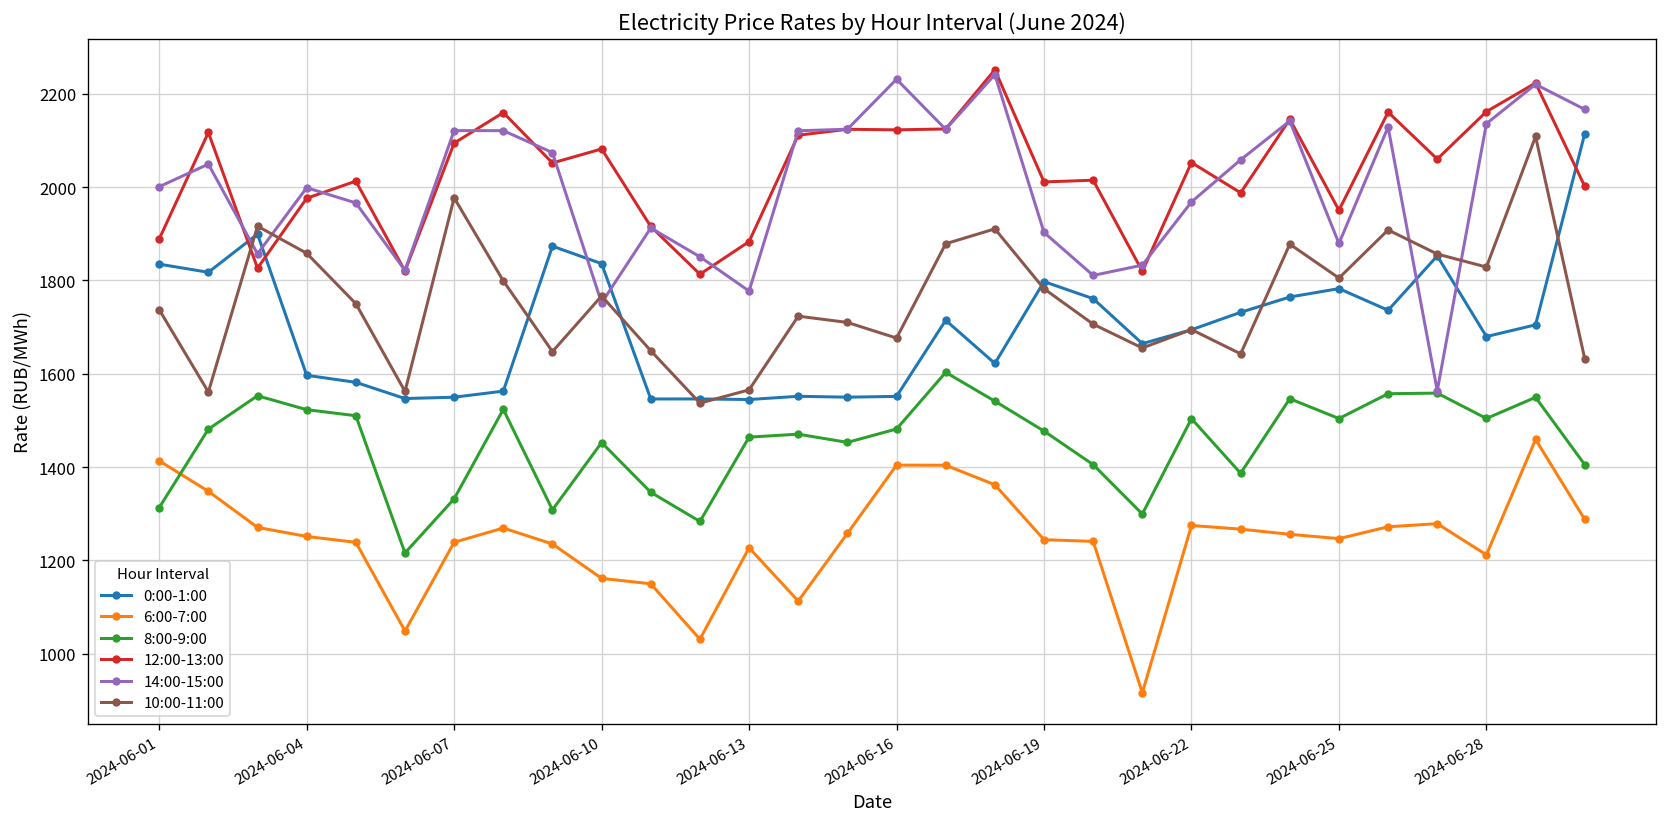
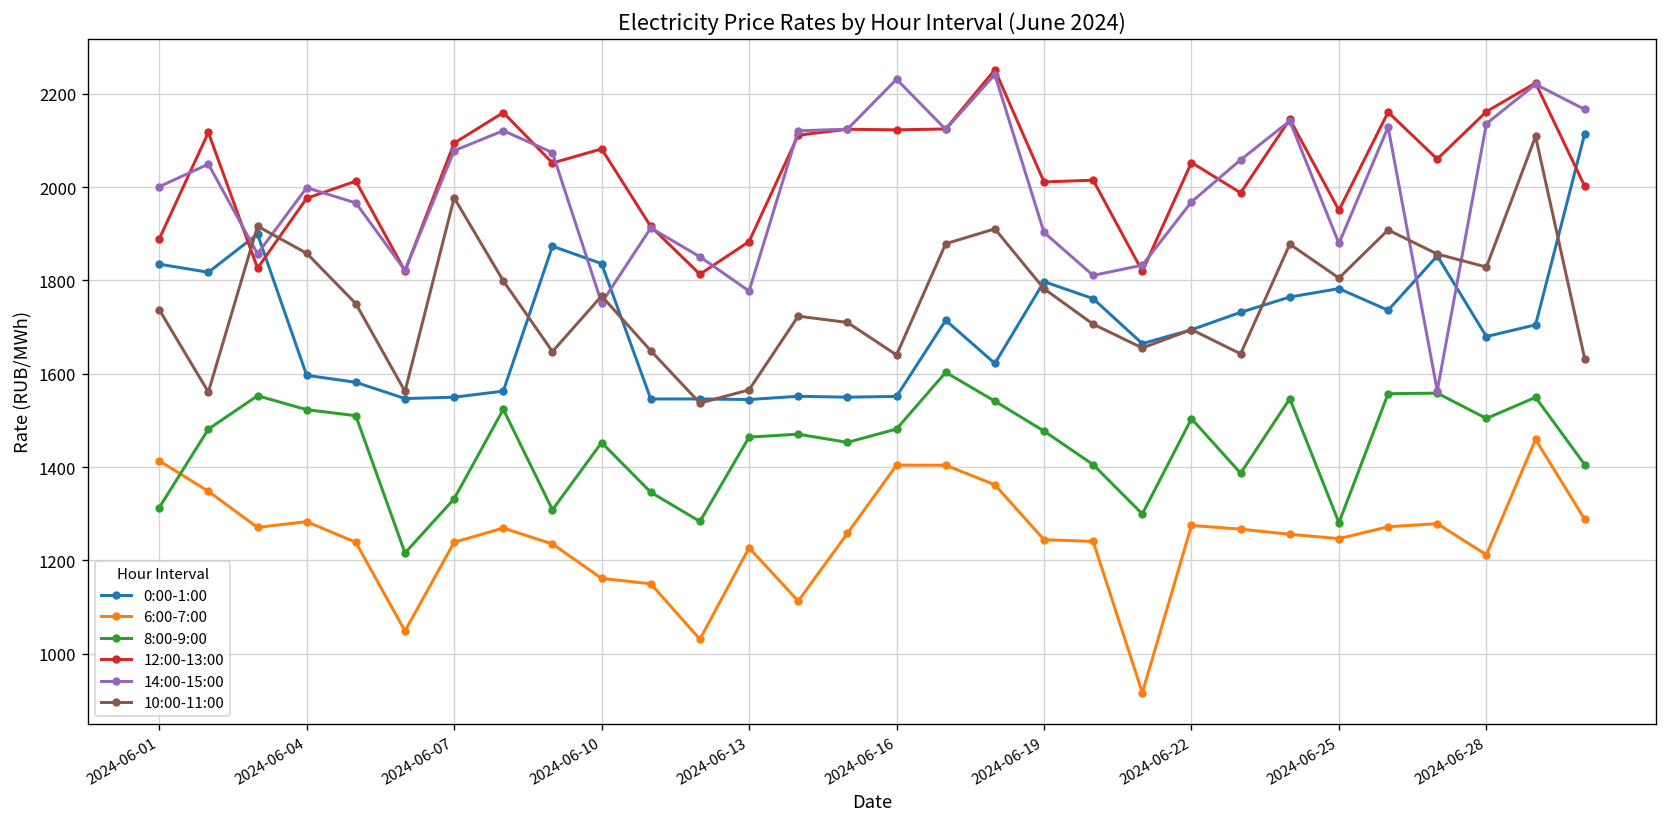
6:00-7:00, 2024-06-04: 1250 -> 1280
14:00-15:00, 2024-06-07: 2120 -> 2080
10:00-11:00, 2024-06-16: 1680 -> 1640
8:00-9:00, 2024-06-25: 1500 -> 1280
